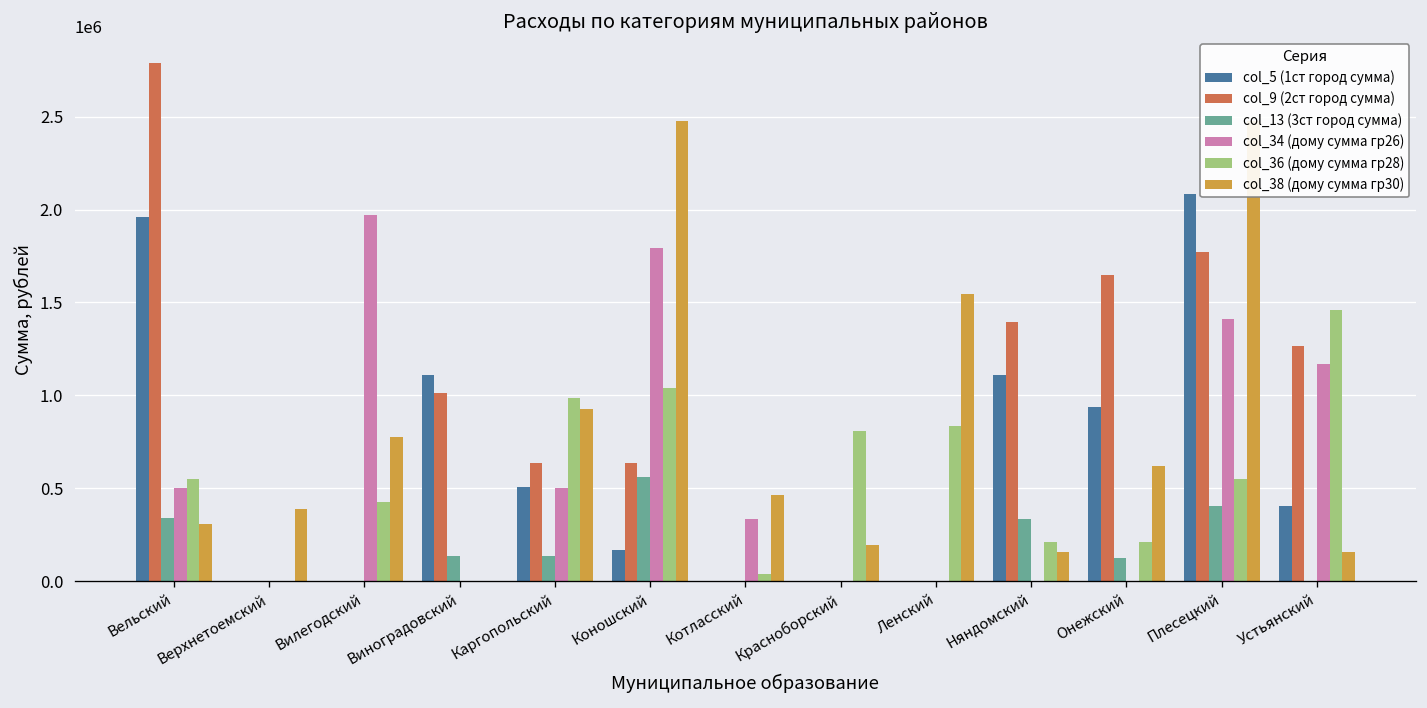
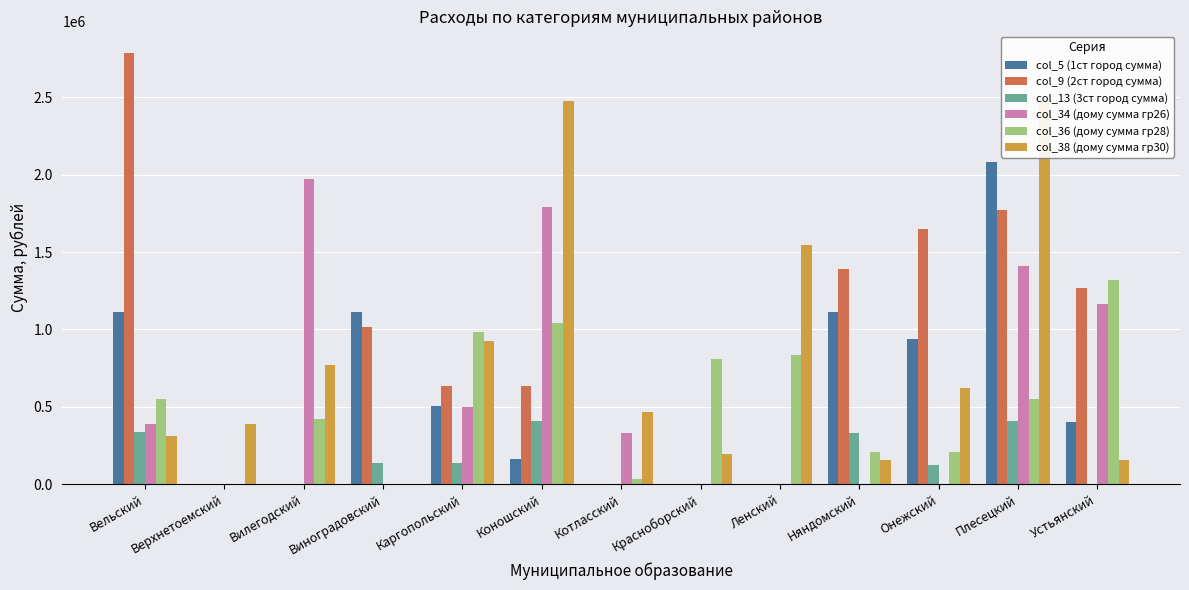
col_5 (1ст город сумма), Вельский: 1960000 -> 1110000
col_34 (дому сумма гр26), Вельский: 500000 -> 390000
col_13 (3ст город сумма), Коношский: 560000 -> 410000
col_36 (дому сумма гр28), Устьянский: 1460000 -> 1320000
